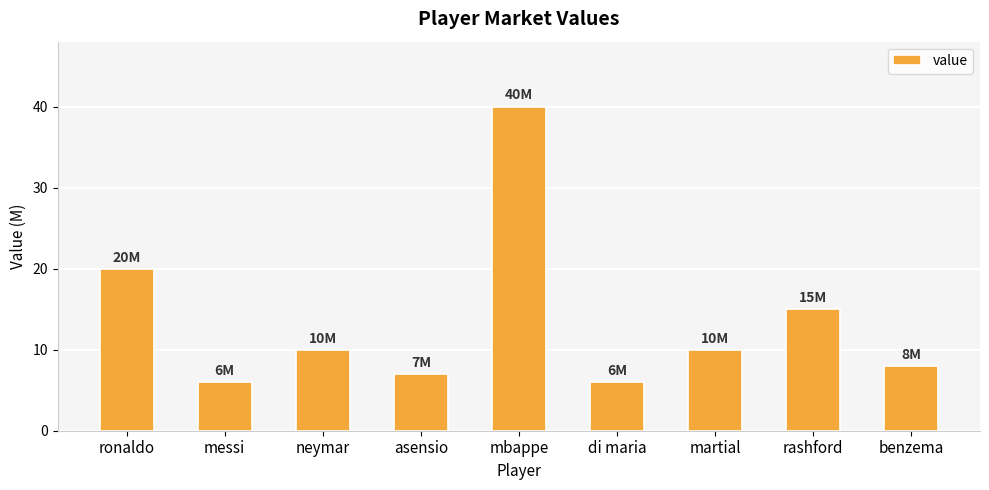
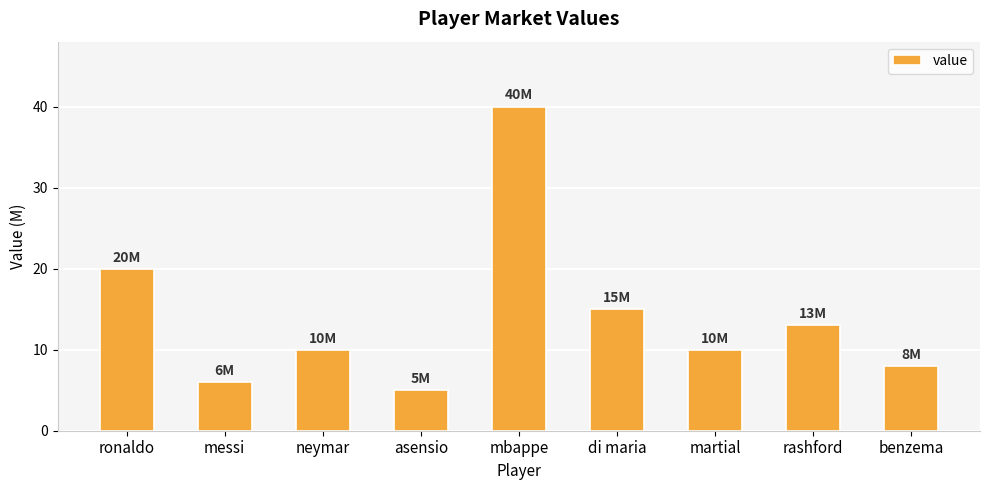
asensio: 7M -> 5M
di maria: 6M -> 15M
rashford: 15M -> 13M
